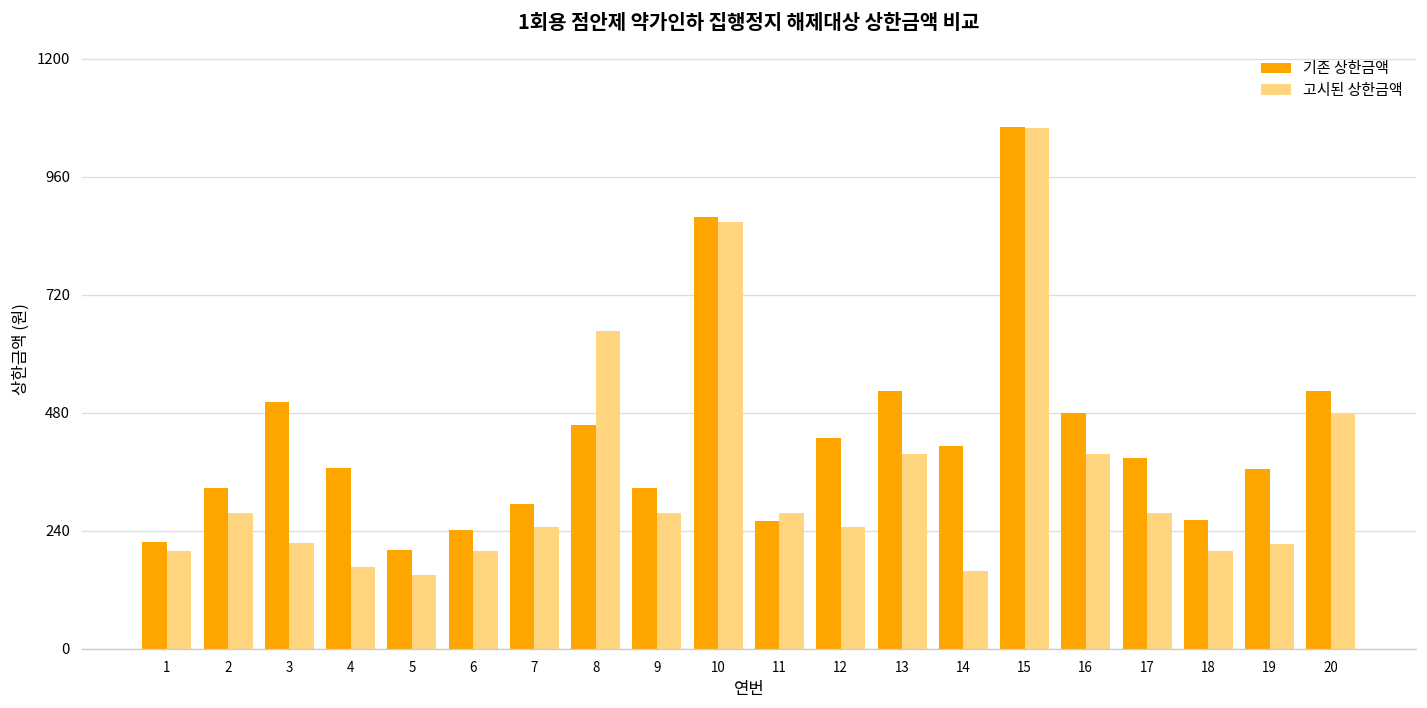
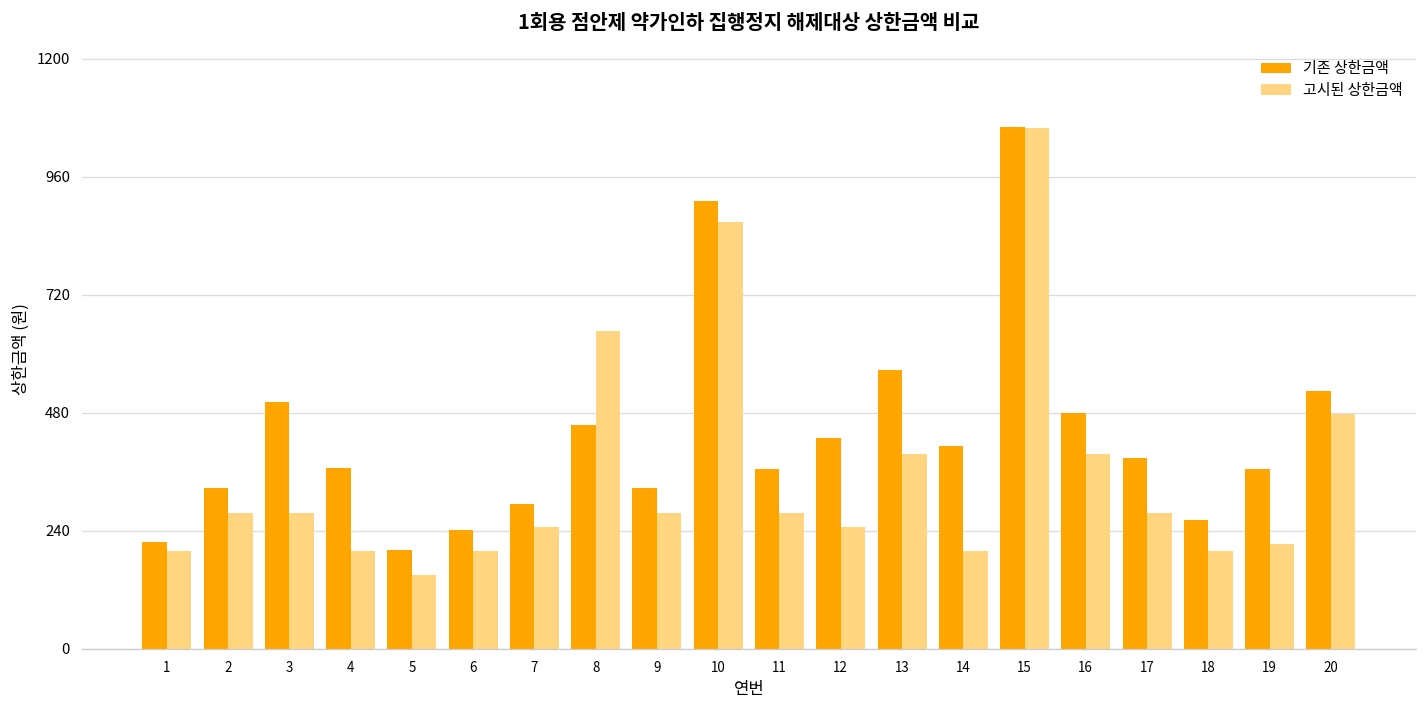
고시된 상한금액, 3: 220 -> 280
고시된 상한금액, 4: 170 -> 200
기존 상한금액, 10: 880 -> 910
기존 상한금액, 11: 260 -> 370
기존 상한금액, 13: 520 -> 570
고시된 상한금액, 14: 160 -> 200
